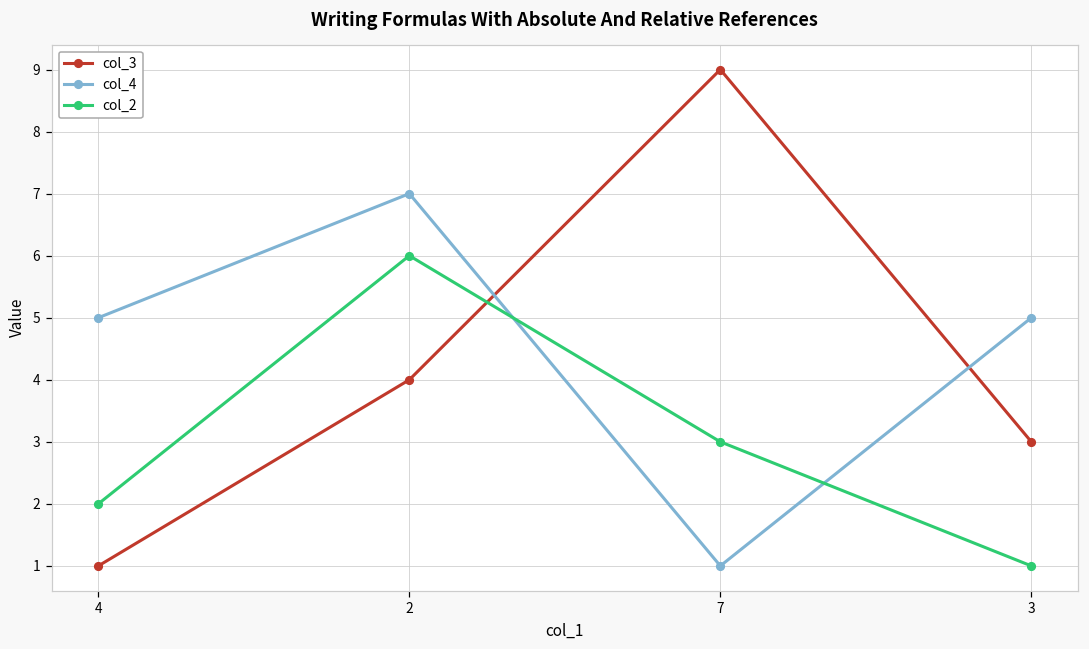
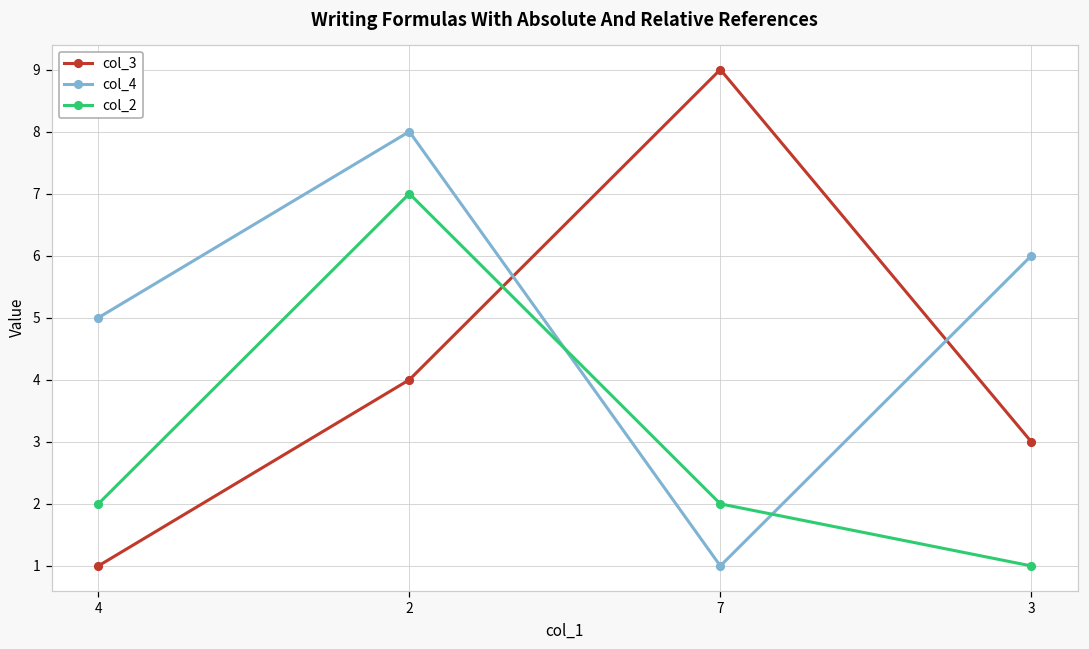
col_4, 2: 7 -> 8
col_2, 2: 6 -> 7
col_2, 7: 3 -> 2
col_4, 3: 5 -> 6
